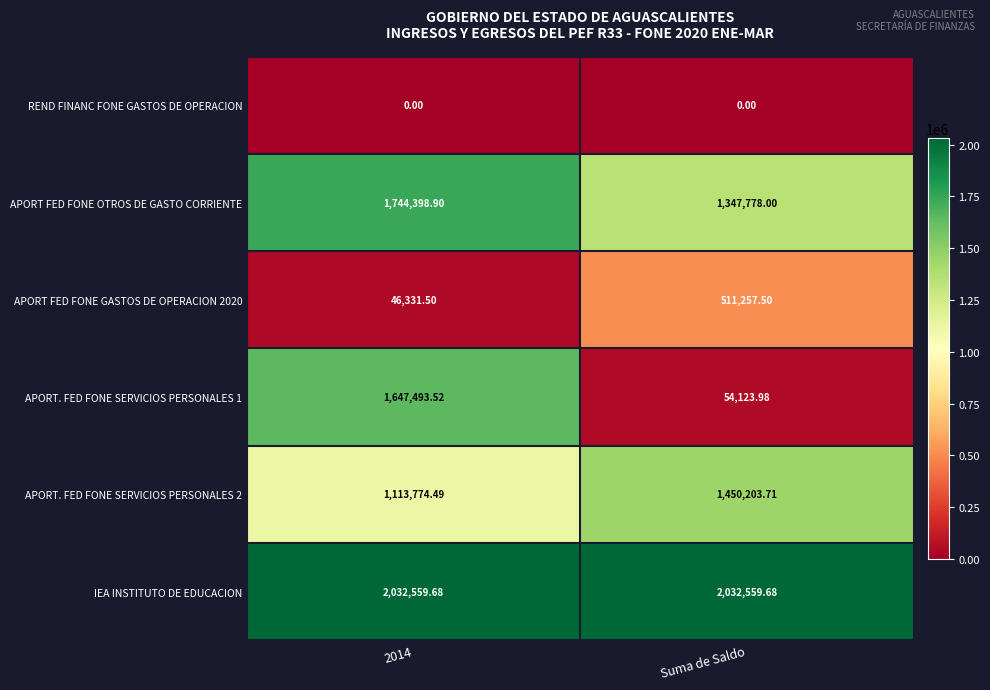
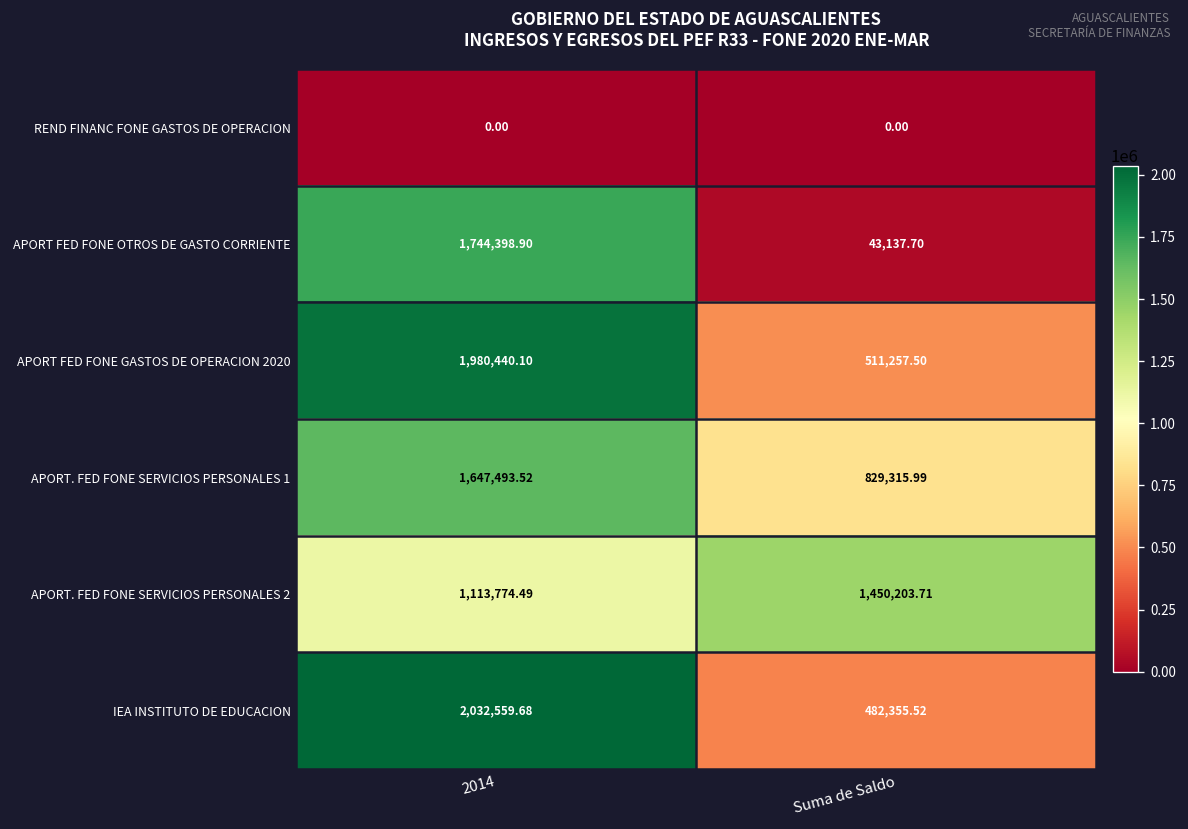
APORT FED FONE OTROS DE GASTO CORRIENTE, Suma de Saldo: 1,347,778.00 -> 43,137.70
APORT FED FONE GASTOS DE OPERACION 2020, 2014: 46,331.50 -> 1,980,440.10
APORT. FED FONE SERVICIOS PERSONALES 1, Suma de Saldo: 54,123.98 -> 829,315.99
IEA INSTITUTO DE EDUCACION, Suma de Saldo: 2,032,559.68 -> 482,355.52
